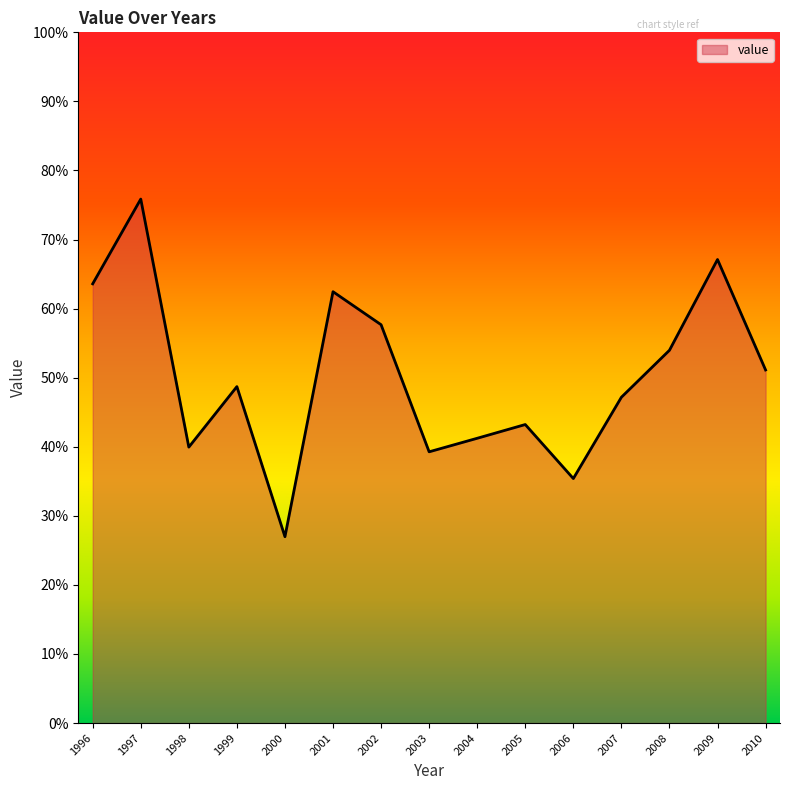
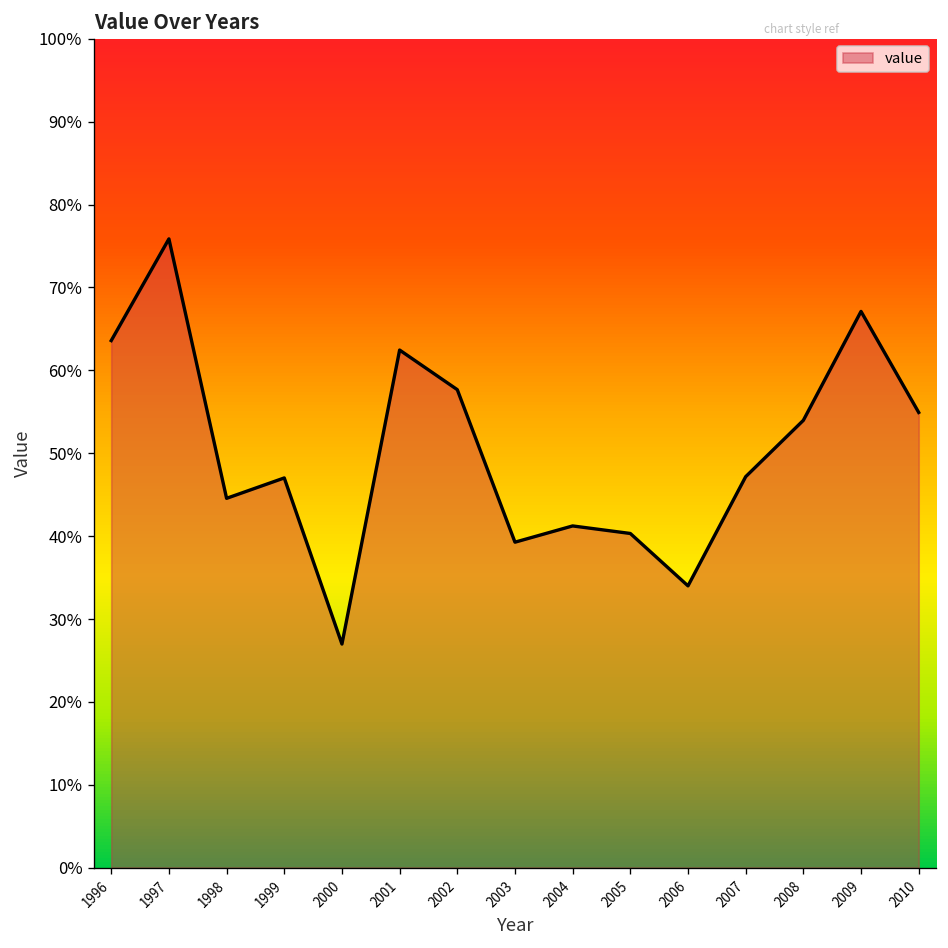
1998: 40% -> 45%
1999: 49% -> 47%
2005: 43% -> 40%
2006: 35% -> 34%
2010: 51% -> 55%
